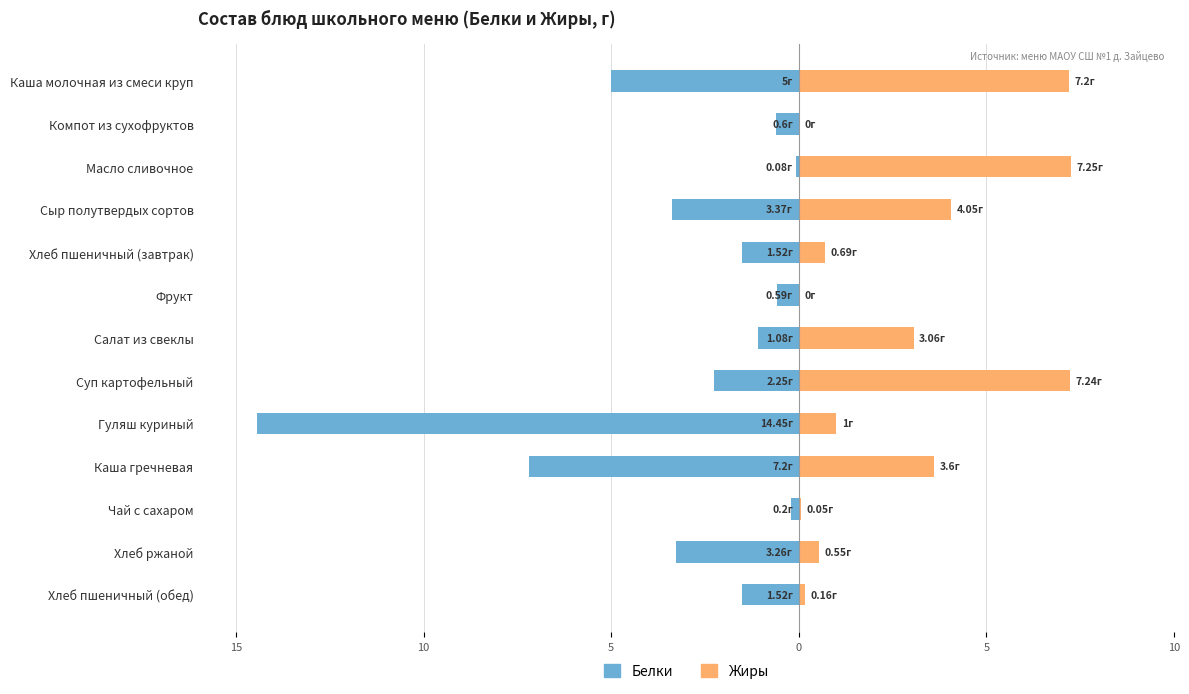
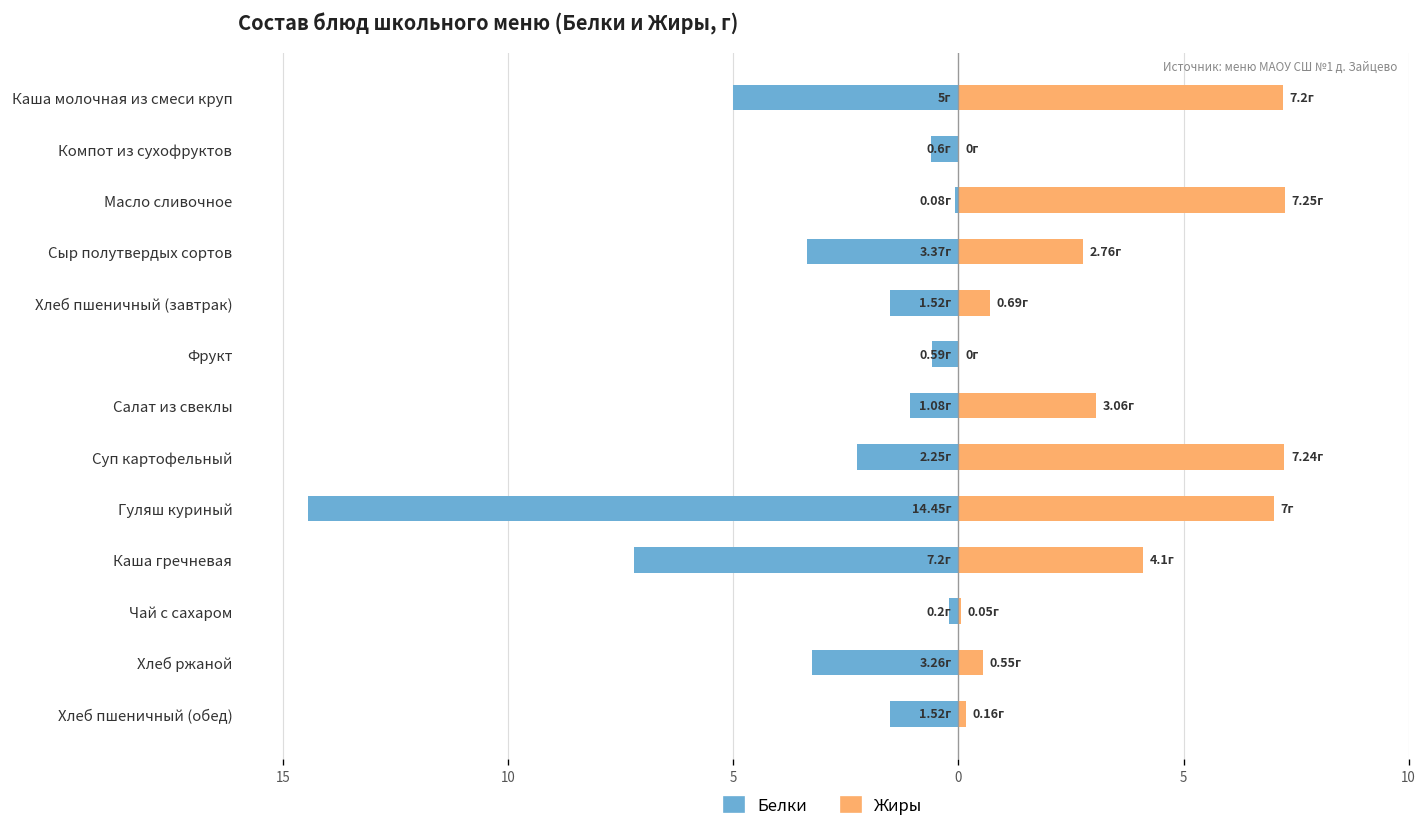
Жиры, Сыр полутвердых сортов: 4.05г -> 2.76г
Жиры, Гуляш куриный: 1г -> 7г
Жиры, Каша гречневая: 3.6г -> 4.1г
